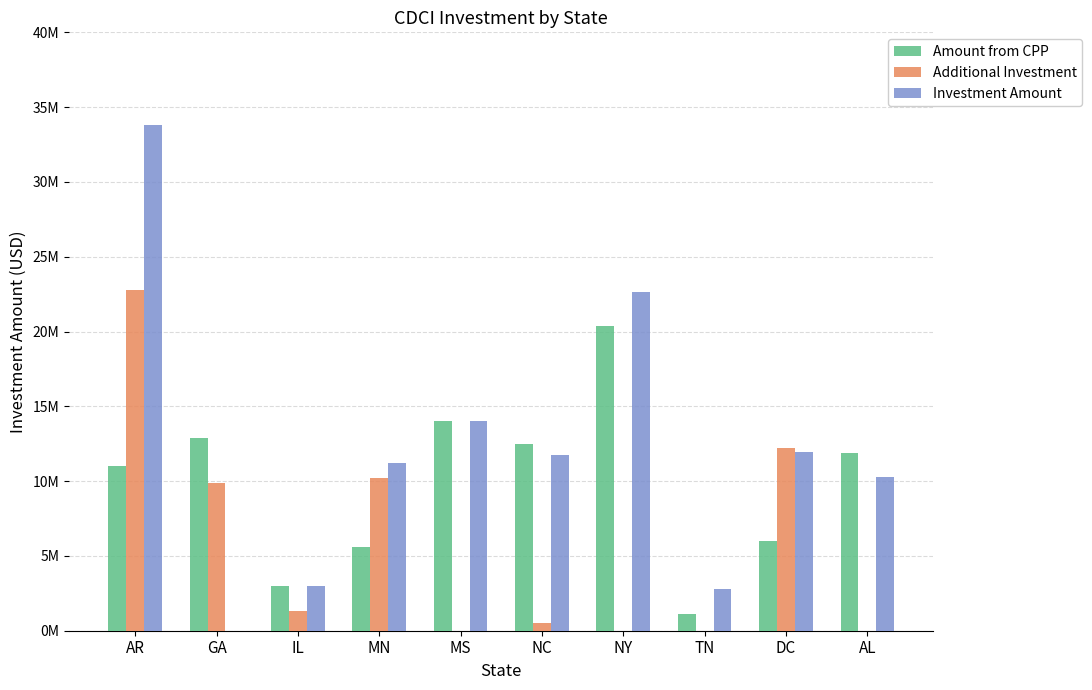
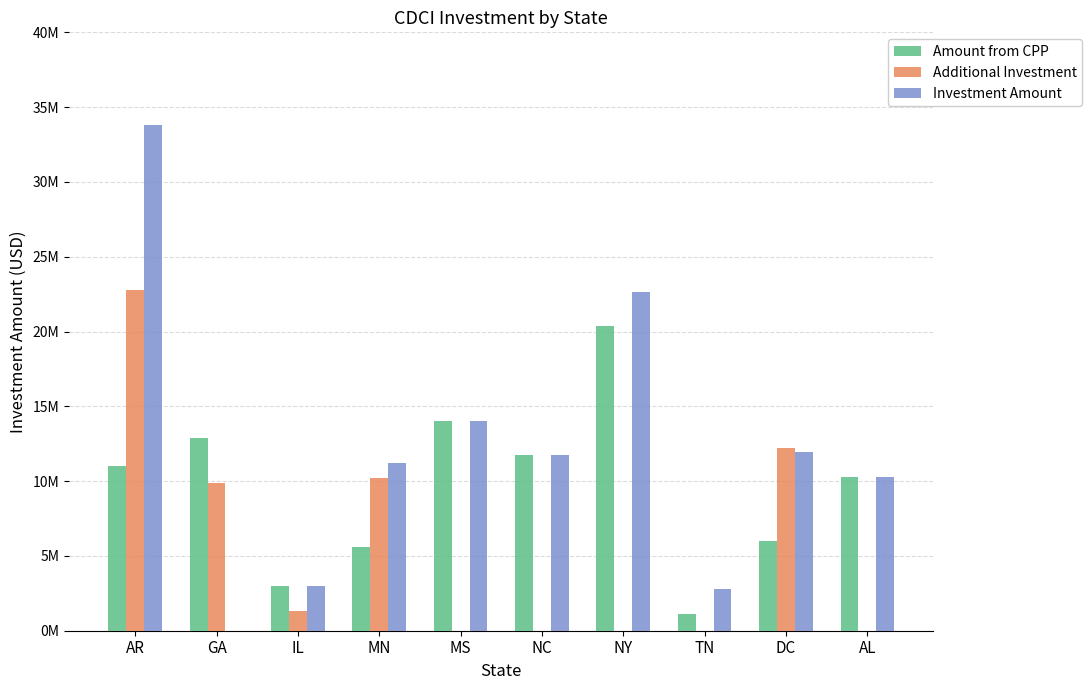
Amount from CPP, NC: 12500000 -> 11700000
Additional Investment, NC: 500000 -> 0
Amount from CPP, AL: 11900000 -> 10300000
